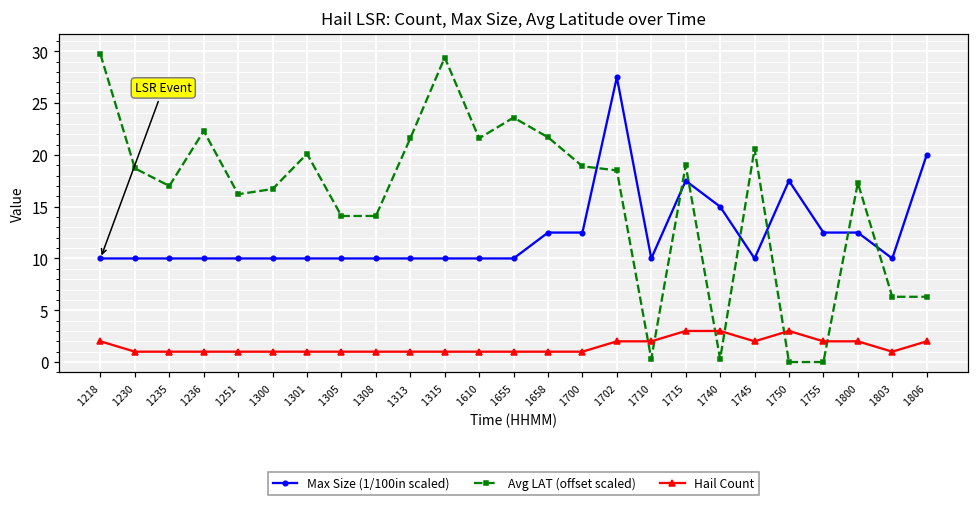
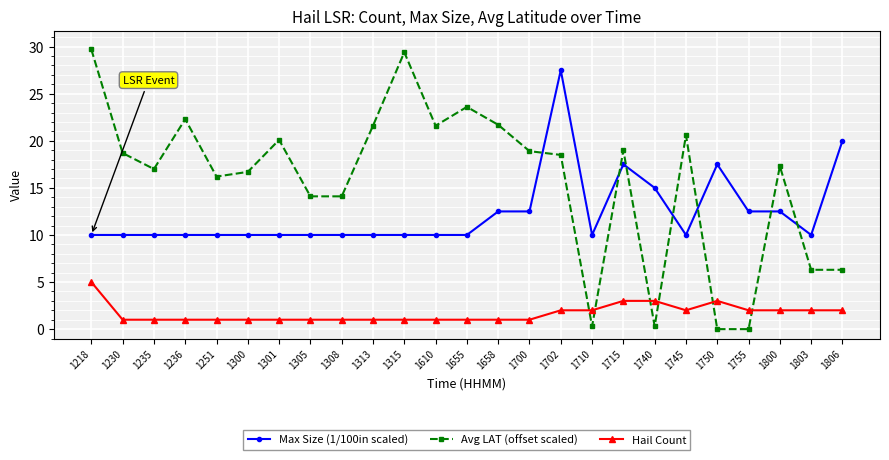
Hail Count, 1218: 2 -> 5
Hail Count, 1803: 1 -> 2
